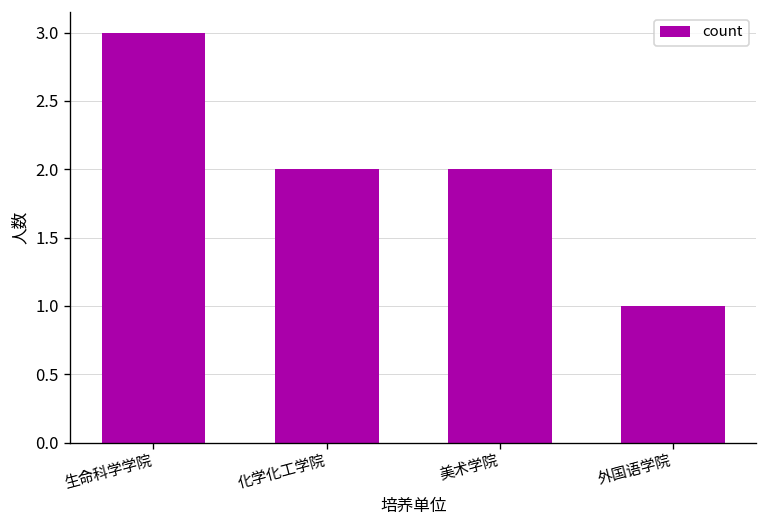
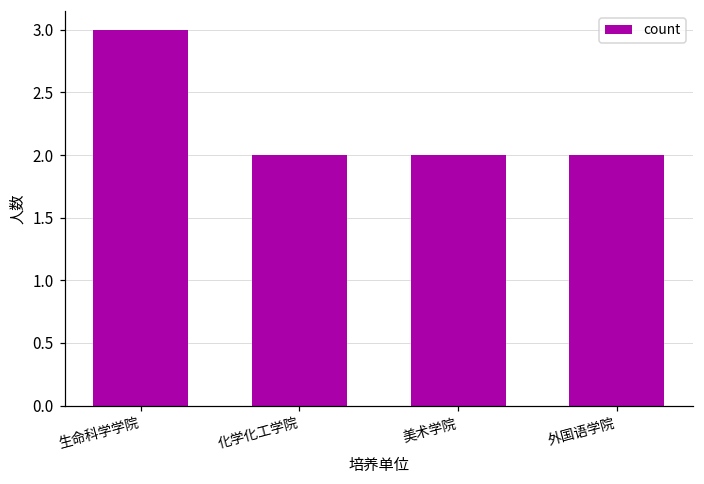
外国语学院: 1 -> 2
